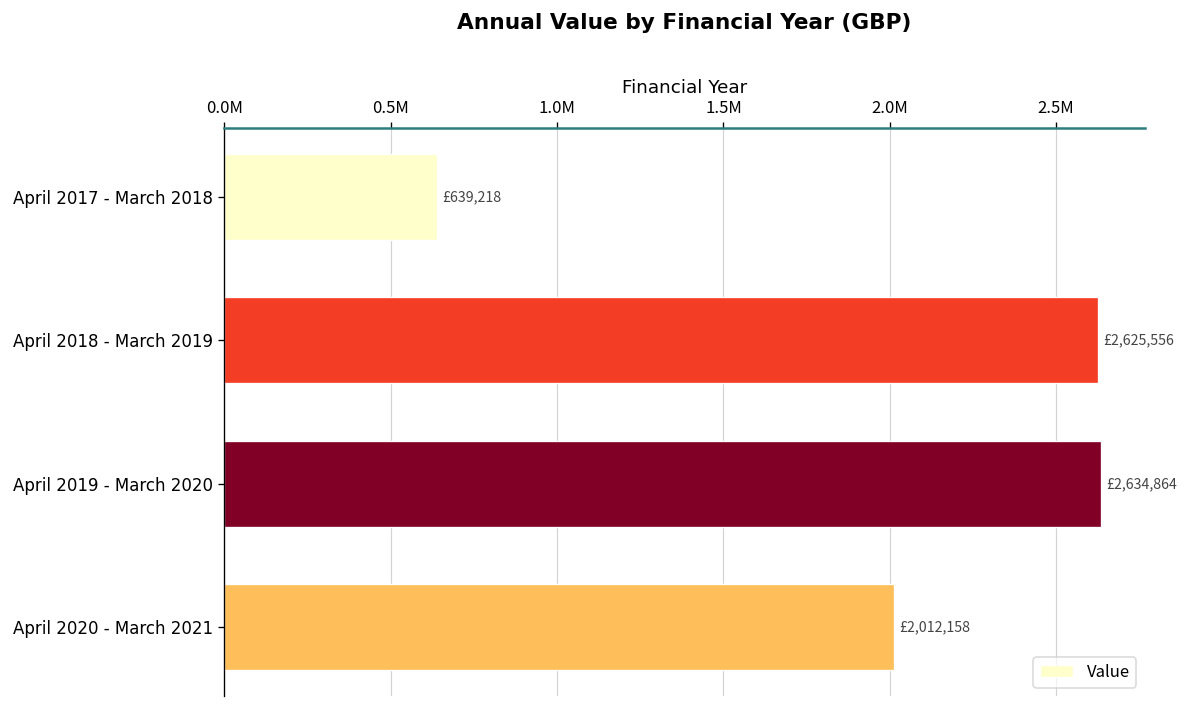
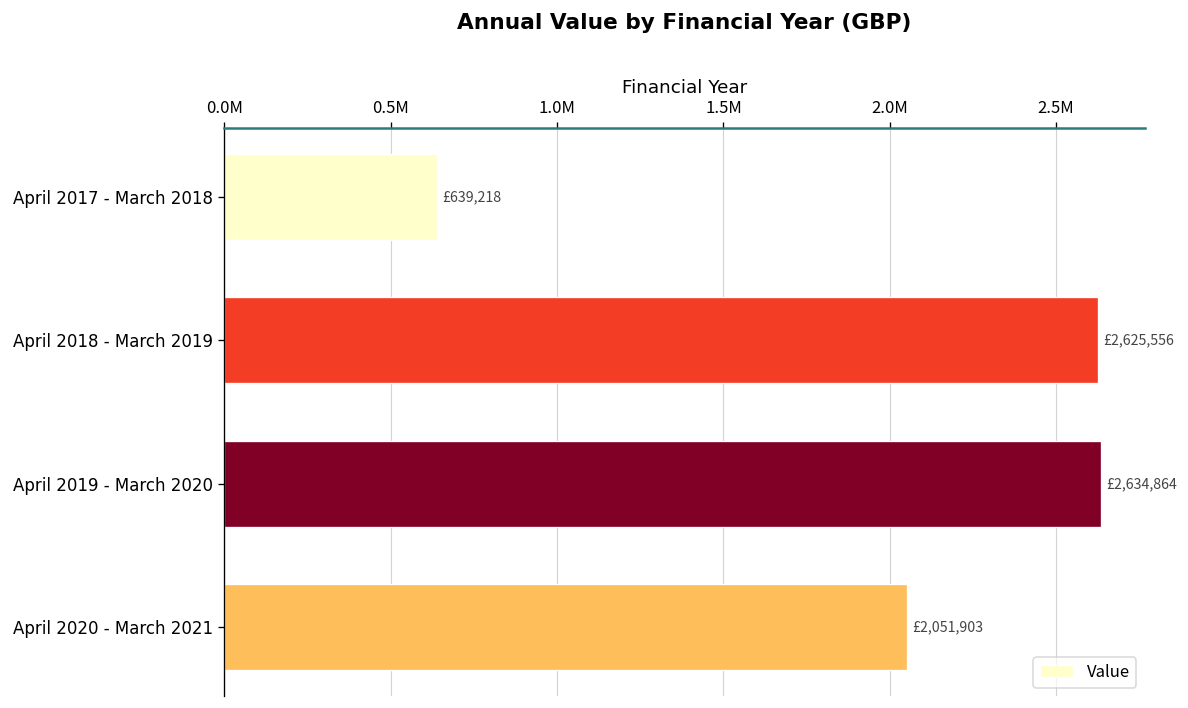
April 2020 - March 2021: £2,012,158 -> £2,051,903
